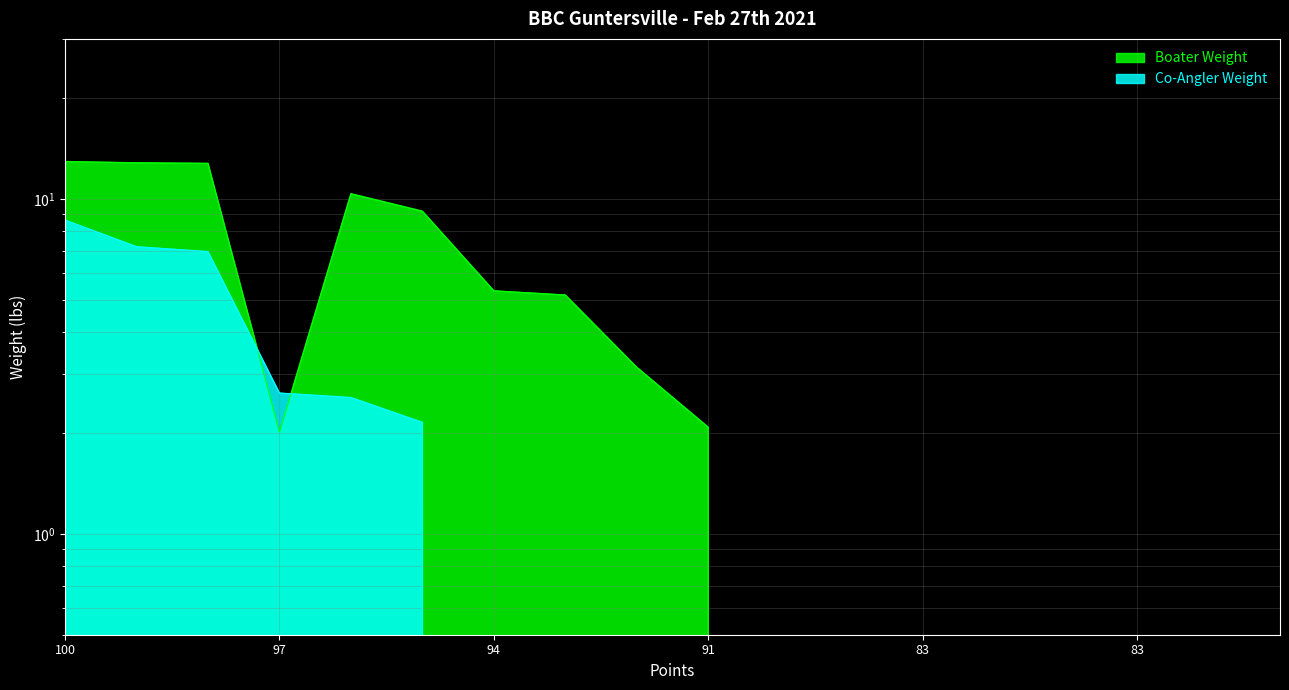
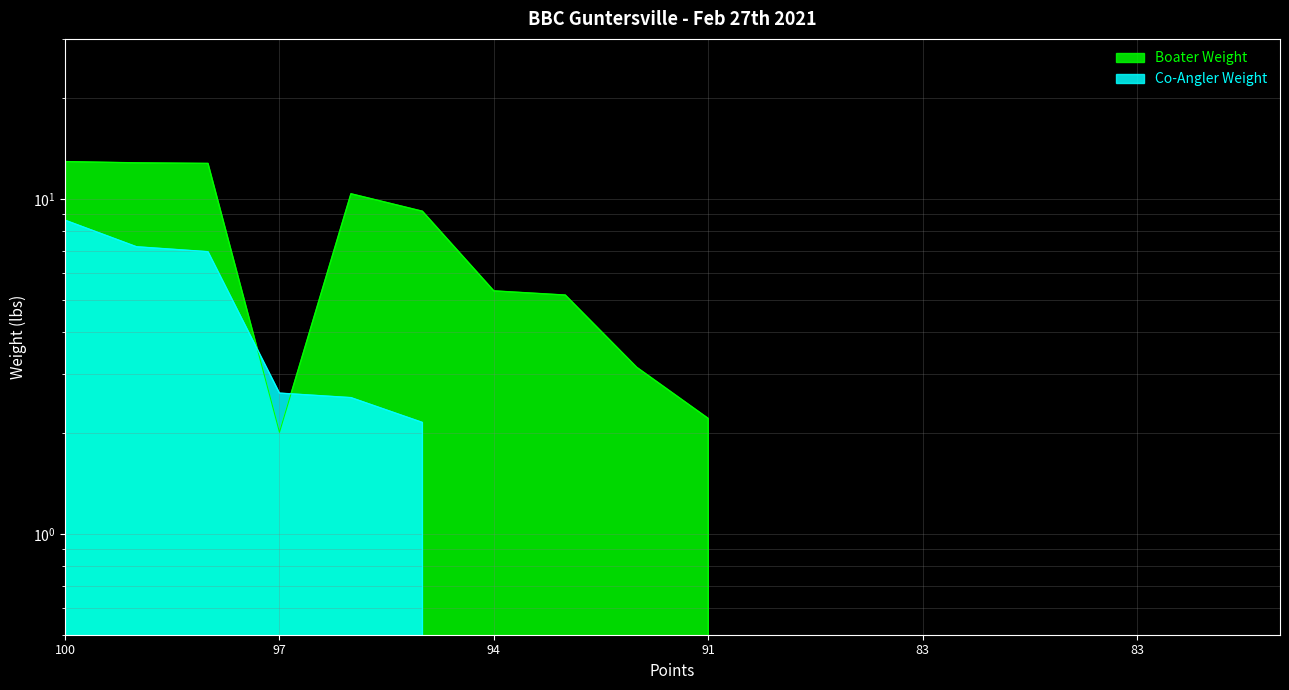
Boater Weight, 91: 2.1 -> 2.2
